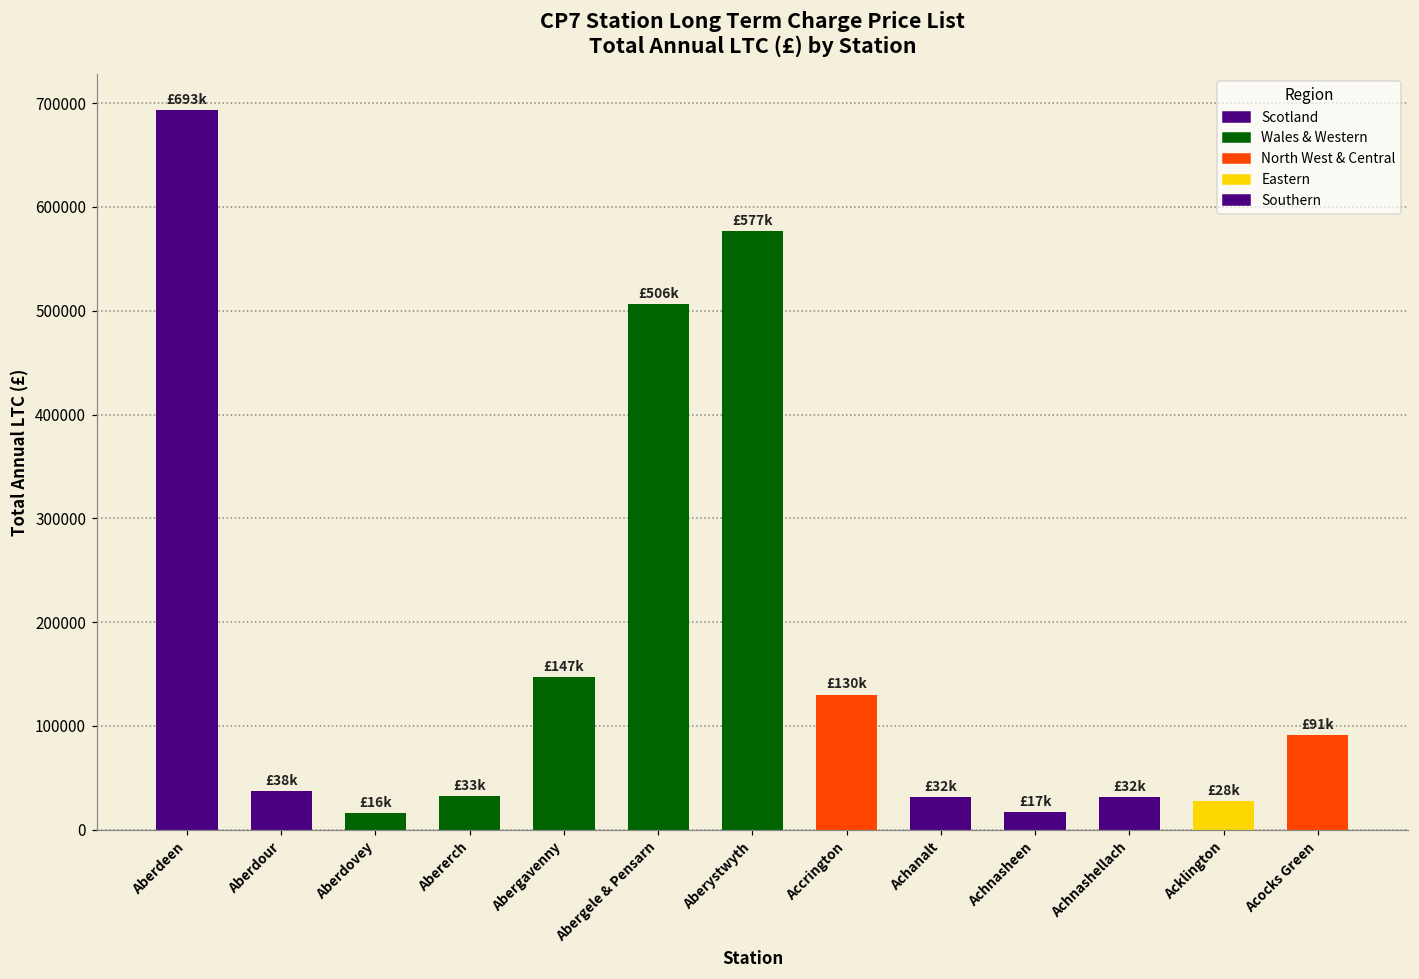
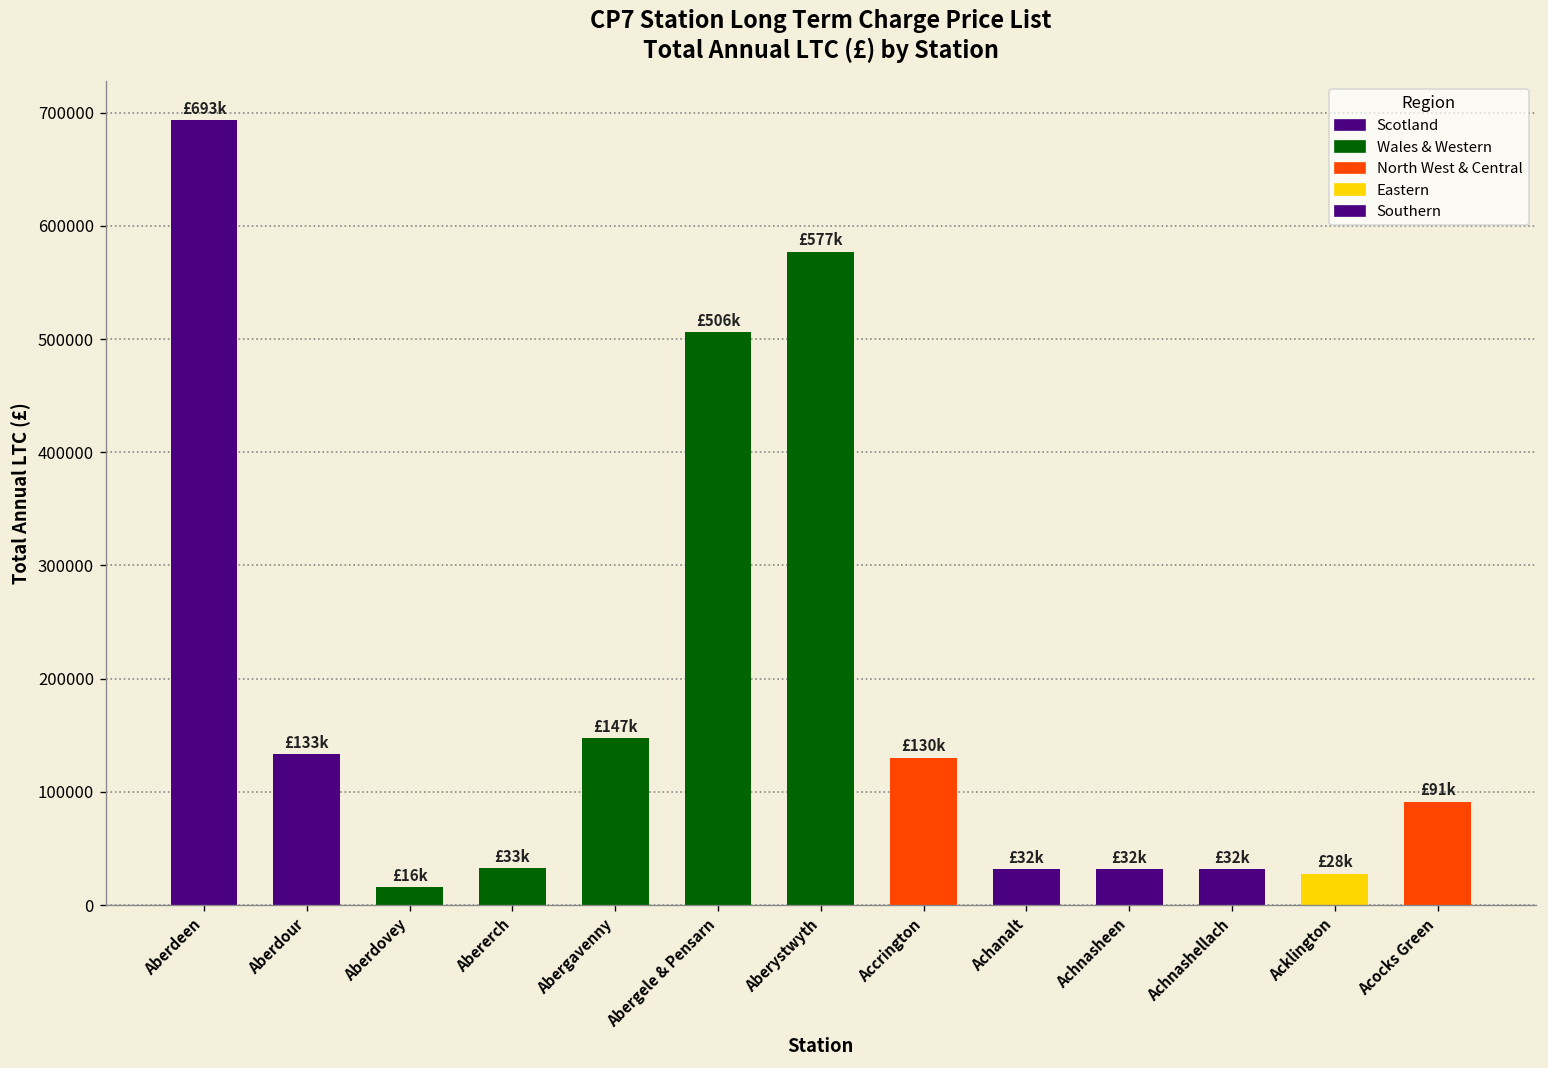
Aberdour: £38k -> £133k
Achnasheen: £17k -> £32k
